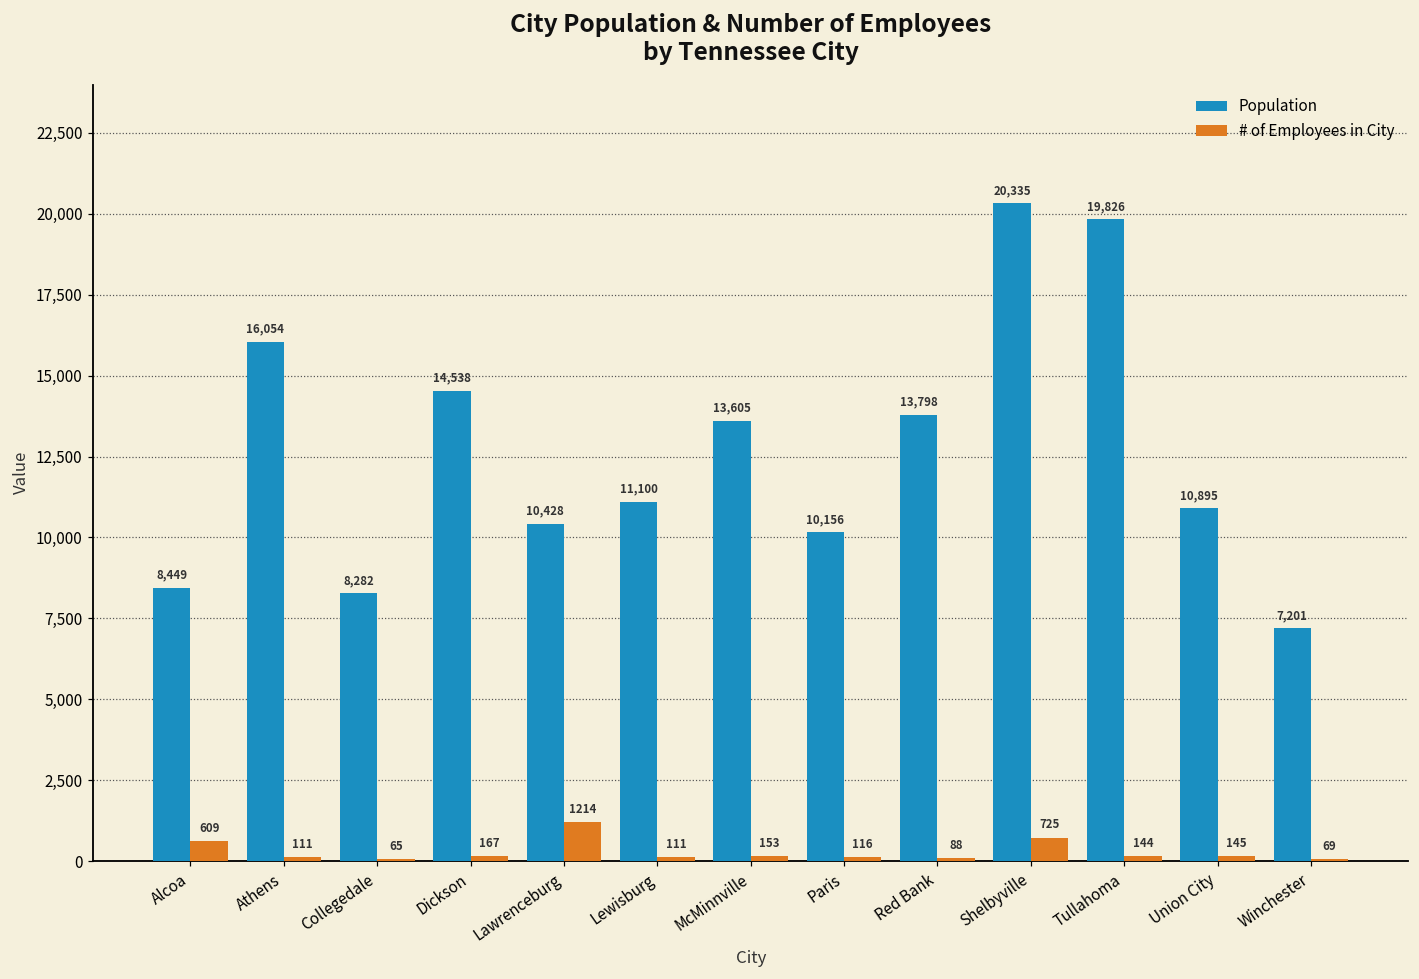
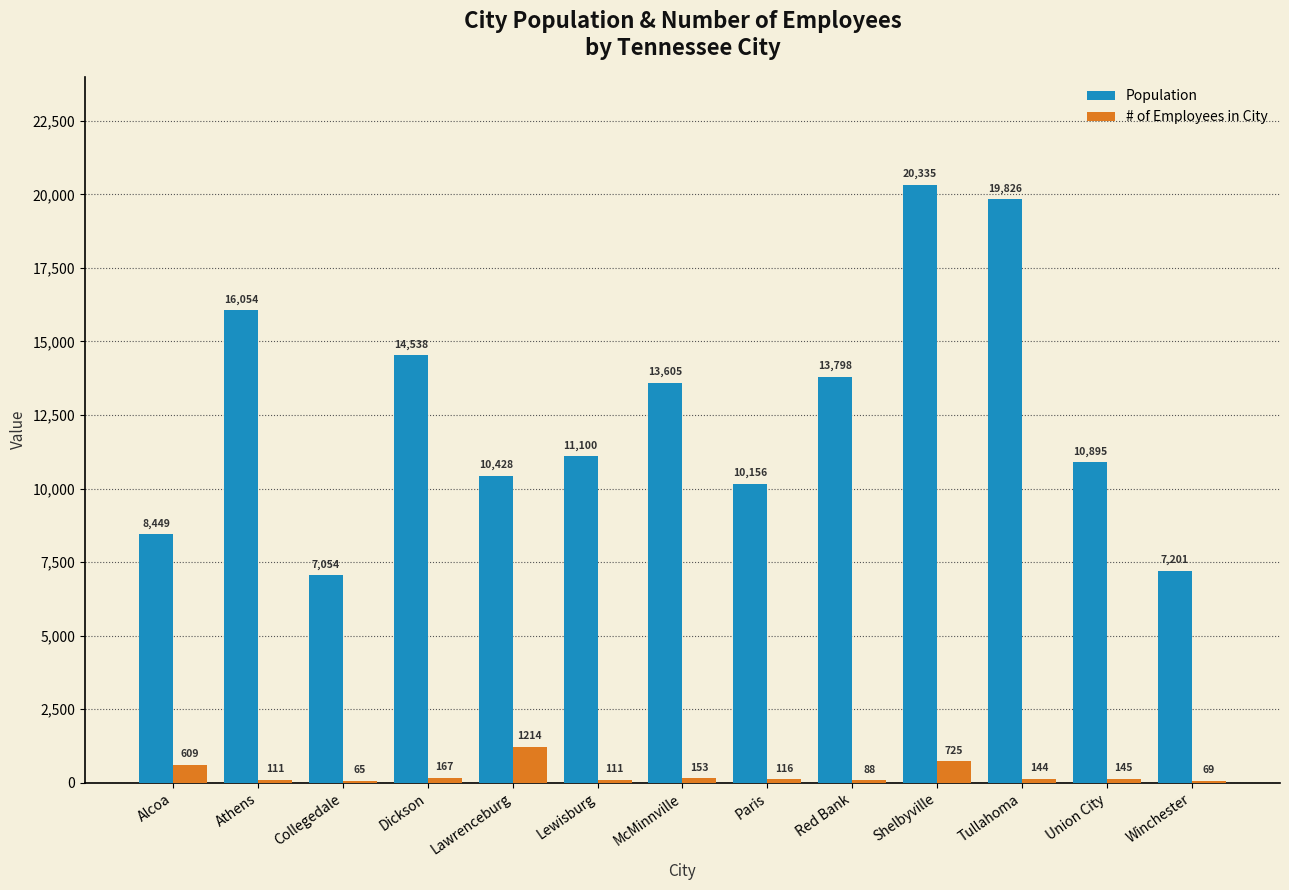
Population, Collegedale: 8,282 -> 7,054
